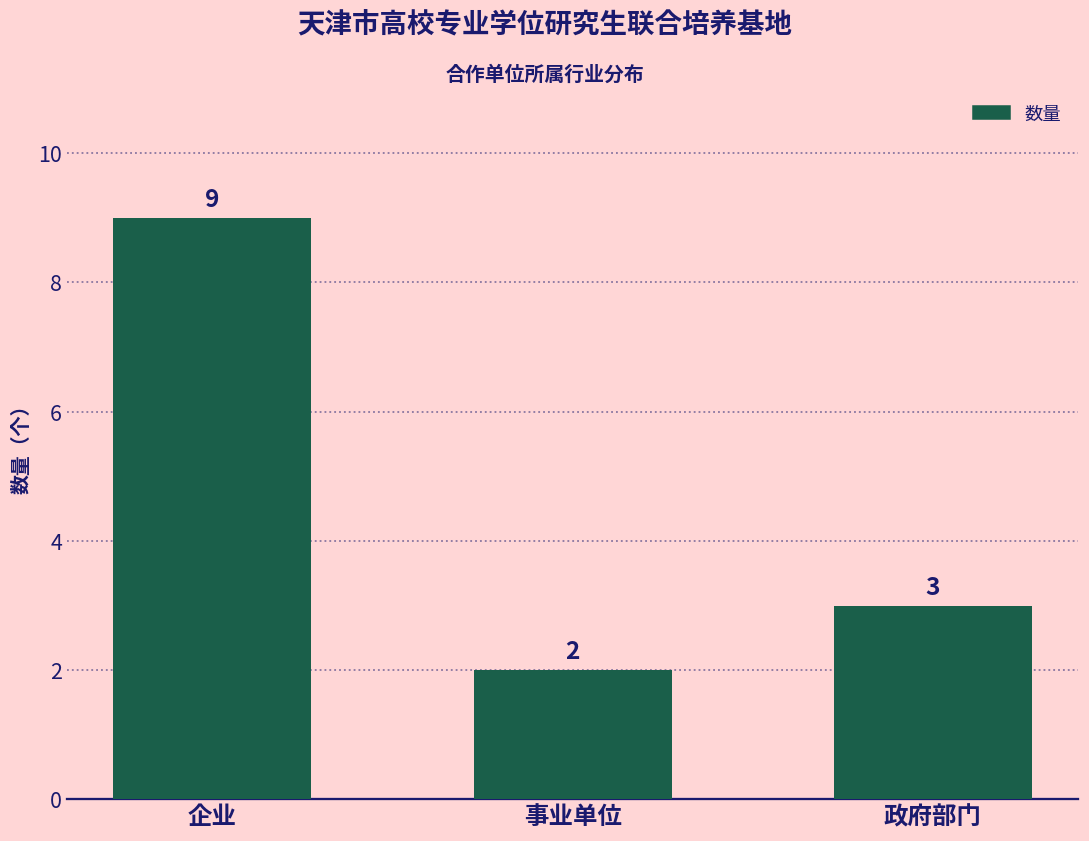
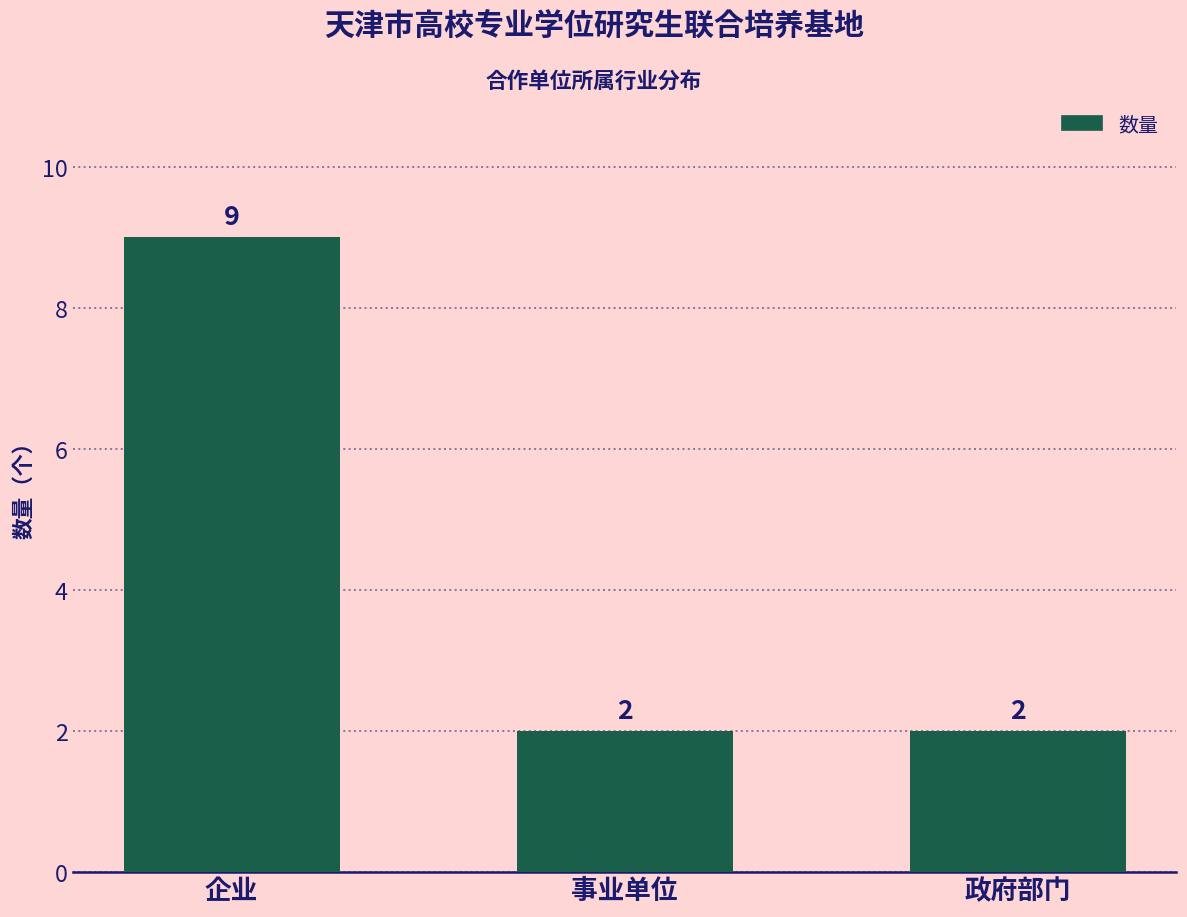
政府部门: 3 -> 2
